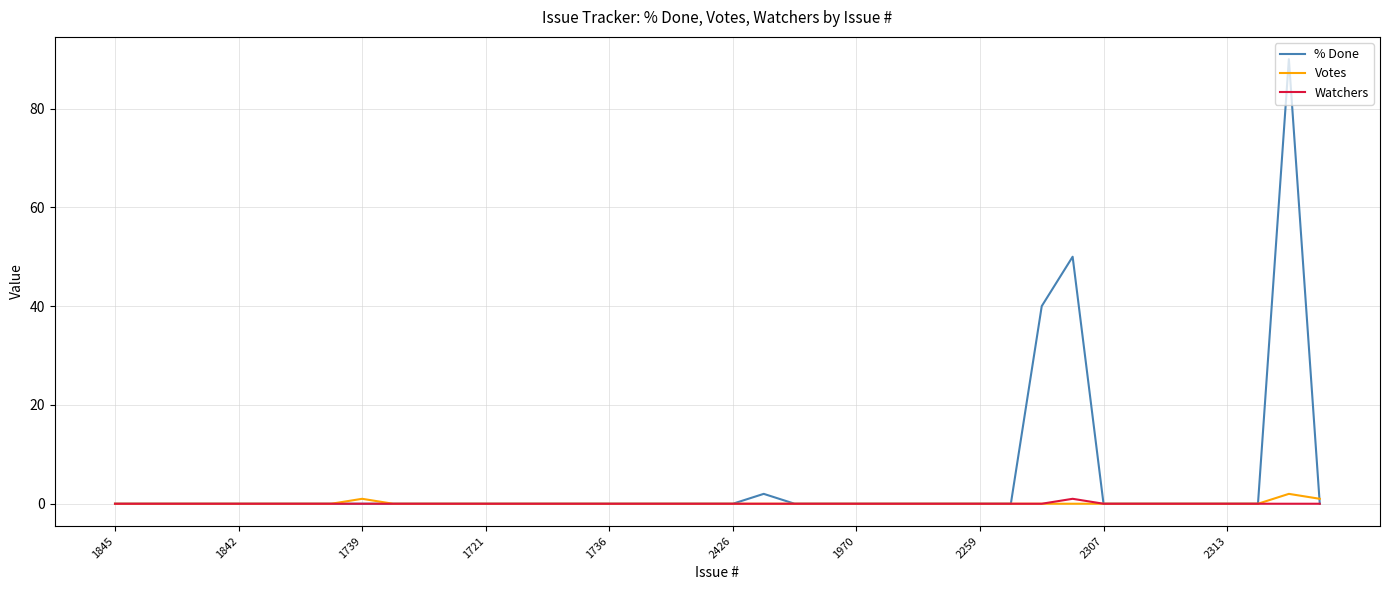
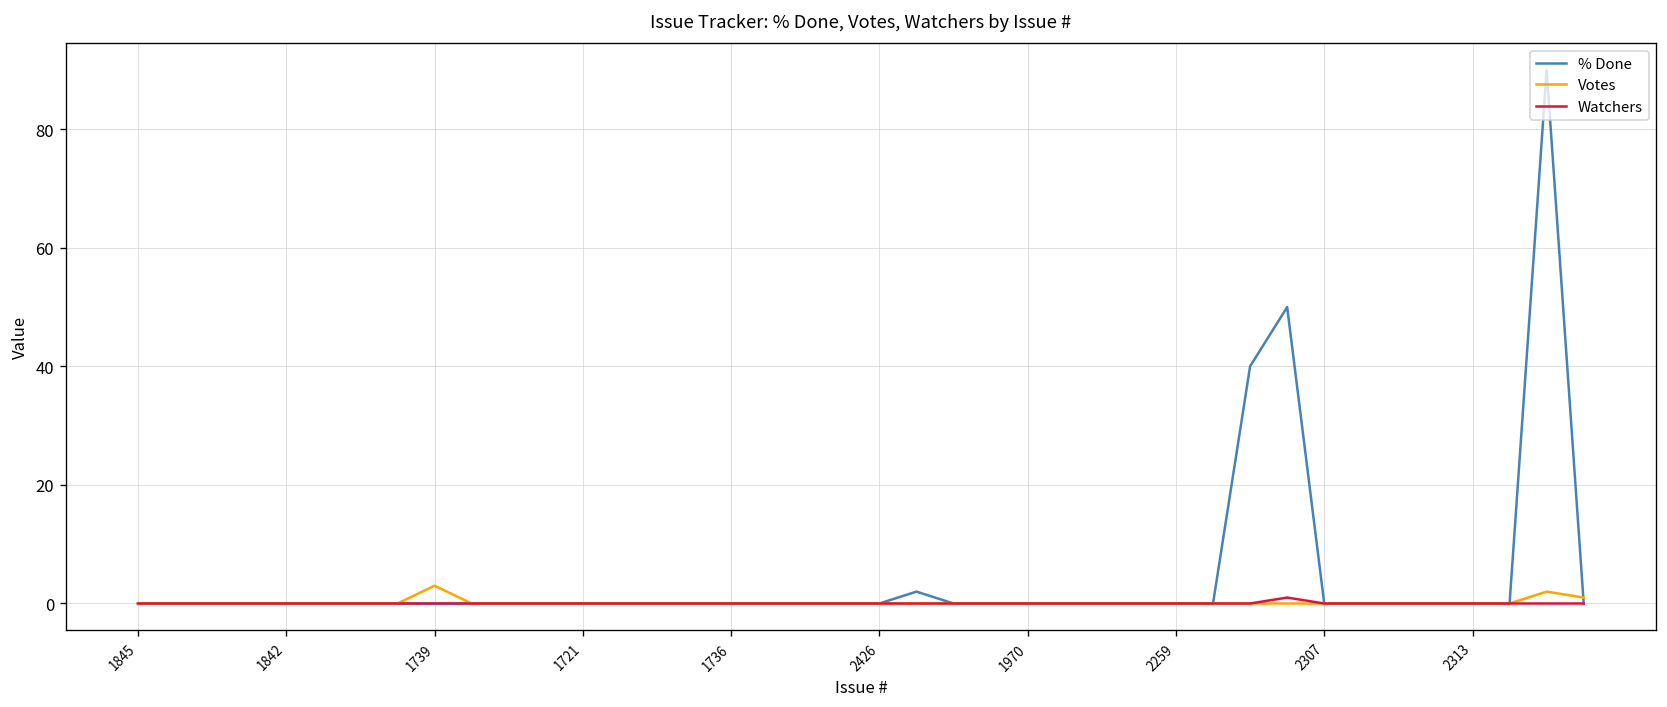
Votes, 1739: 1 -> 3
